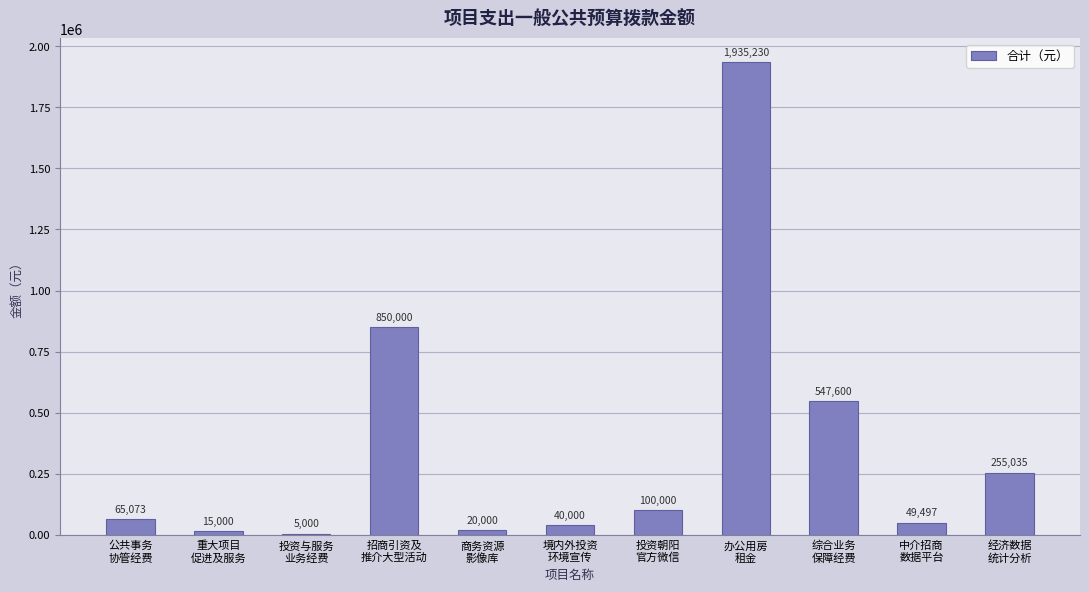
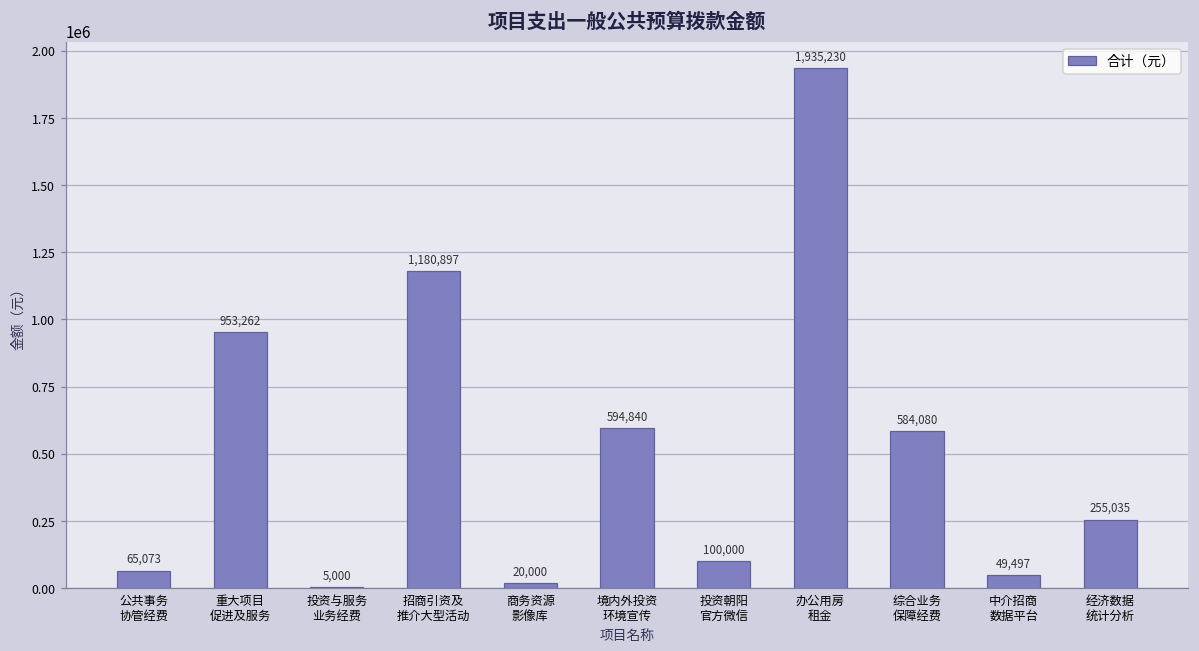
重大项目 促进及服务: 15,000 -> 953,262
招商引资及 推介大型活动: 850,000 -> 1,180,897
境内外投资 环境宣传: 40,000 -> 594,840
综合业务 保障经费: 547,600 -> 584,080
